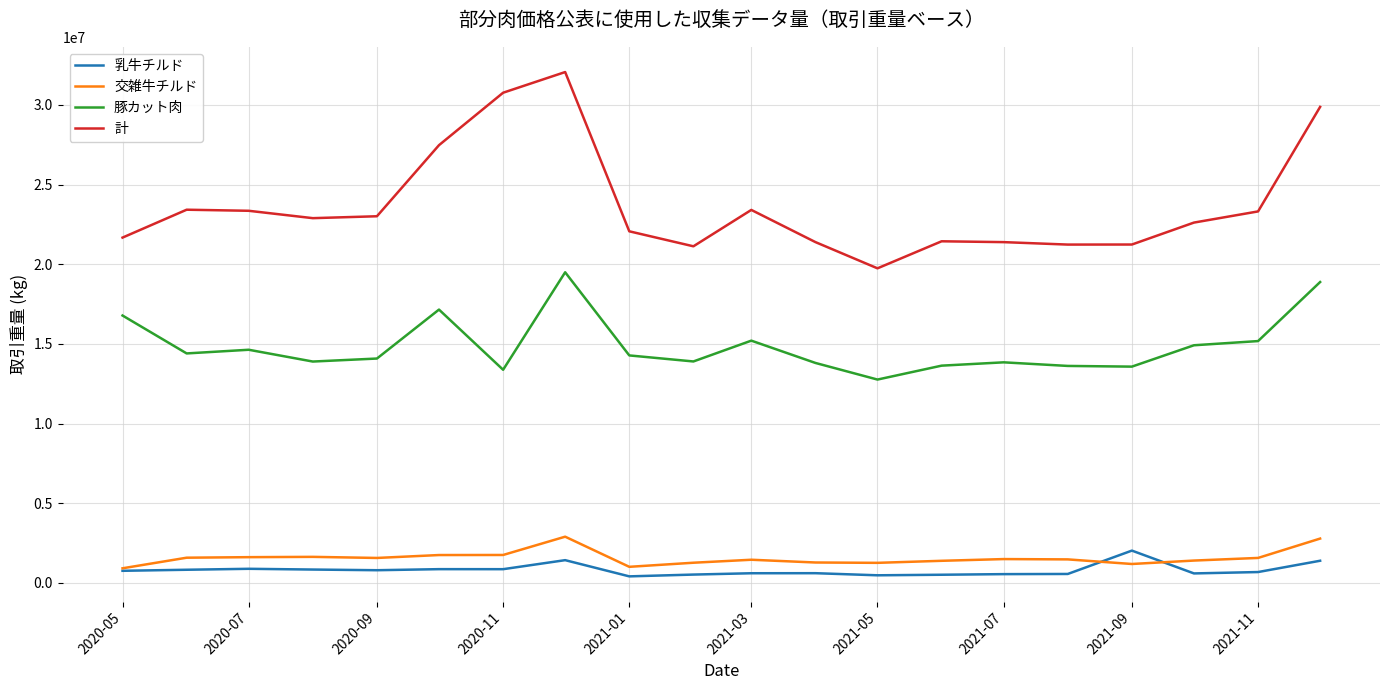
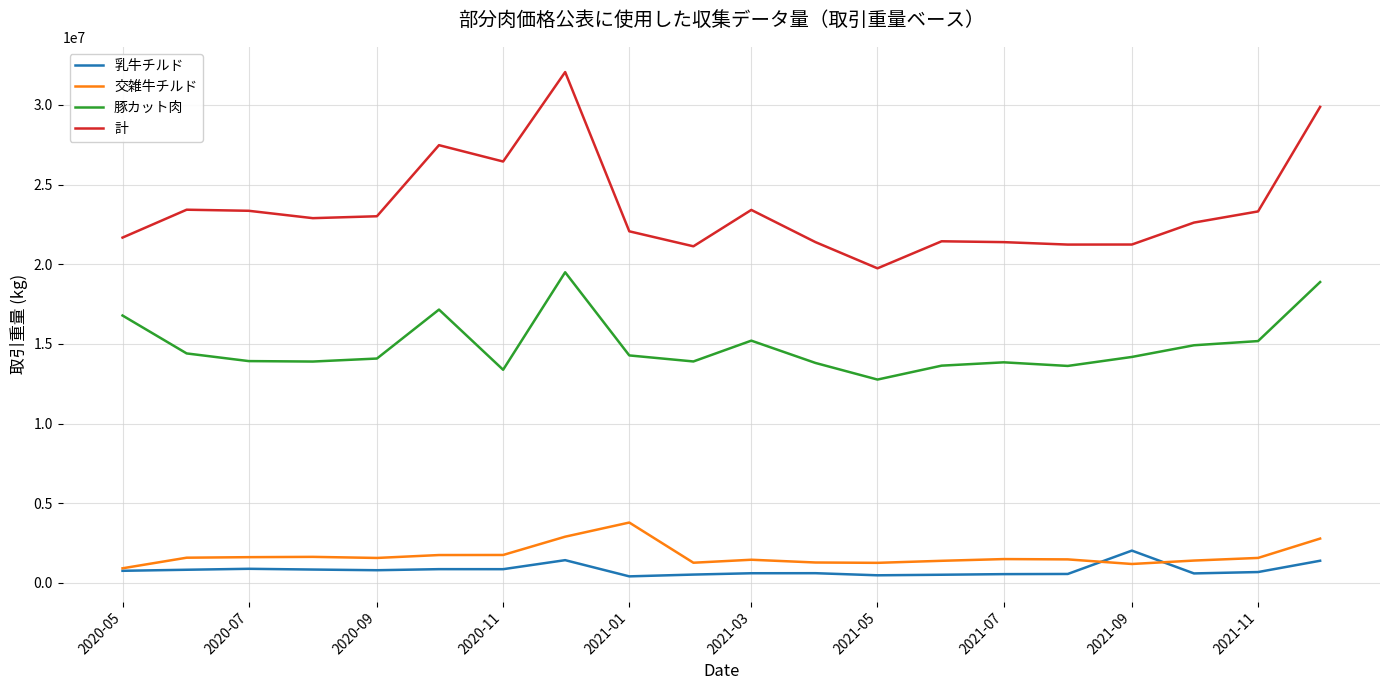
豚カット肉, 2020-07: 14600000 -> 13900000
計, 2020-11: 30800000 -> 26400000
交雑牛チルド, 2021-01: 1000000 -> 3800000
豚カット肉, 2021-09: 13600000 -> 14200000
